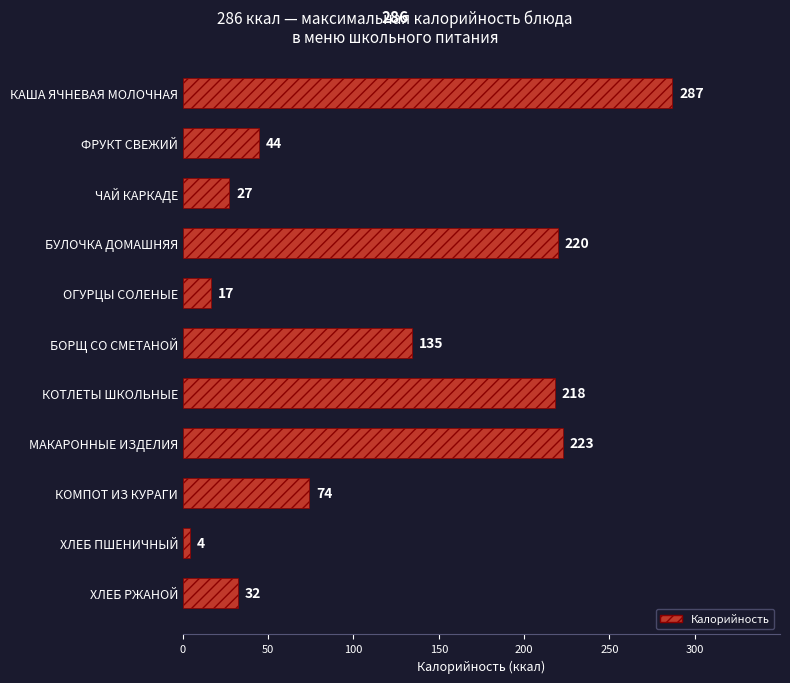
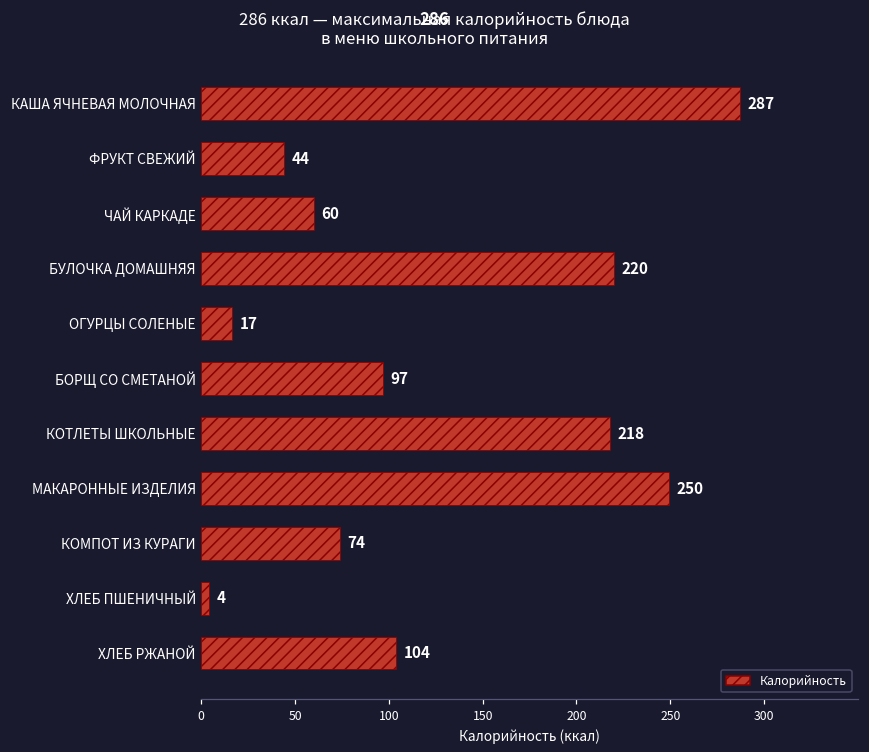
ЧАЙ КАРКАДЕ: 27 -> 60
БОРЩ СО СМЕТАНОЙ: 135 -> 97
МАКАРОННЫЕ ИЗДЕЛИЯ: 223 -> 250
ХЛЕБ РЖАНОЙ: 32 -> 104
